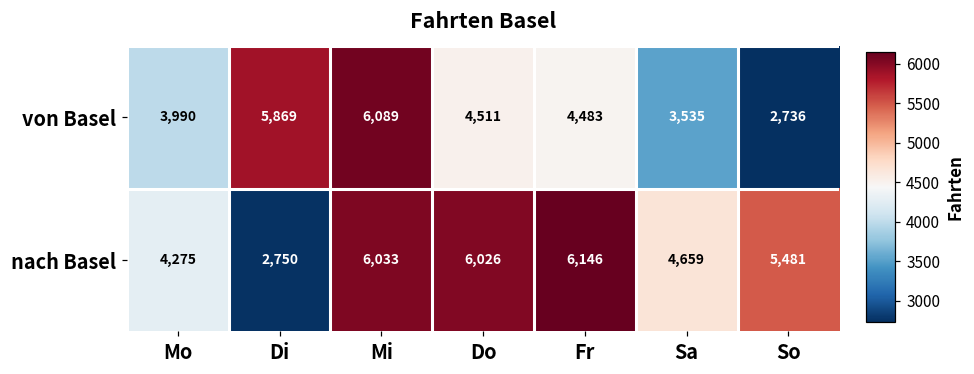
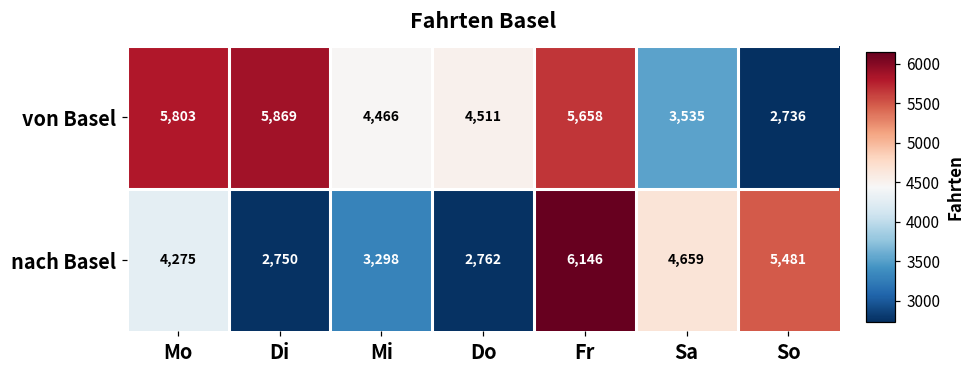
von Basel, Mo: 3,990 -> 5,803
von Basel, Mi: 6,089 -> 4,466
von Basel, Fr: 4,483 -> 5,658
nach Basel, Mi: 6,033 -> 3,298
nach Basel, Do: 6,026 -> 2,762
